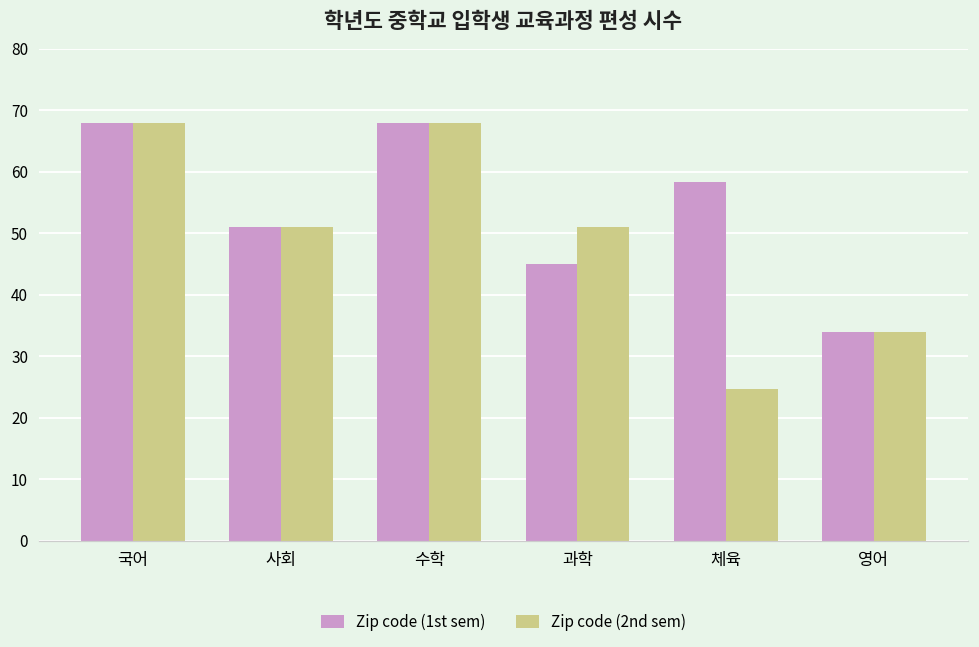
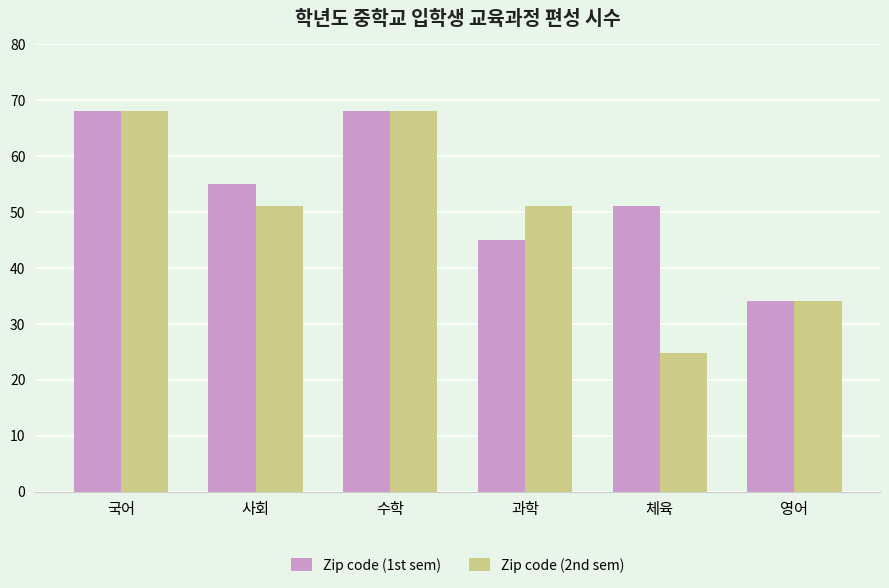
Zip code (1st sem), 사회: 51 -> 55
Zip code (1st sem), 체육: 58 -> 51
